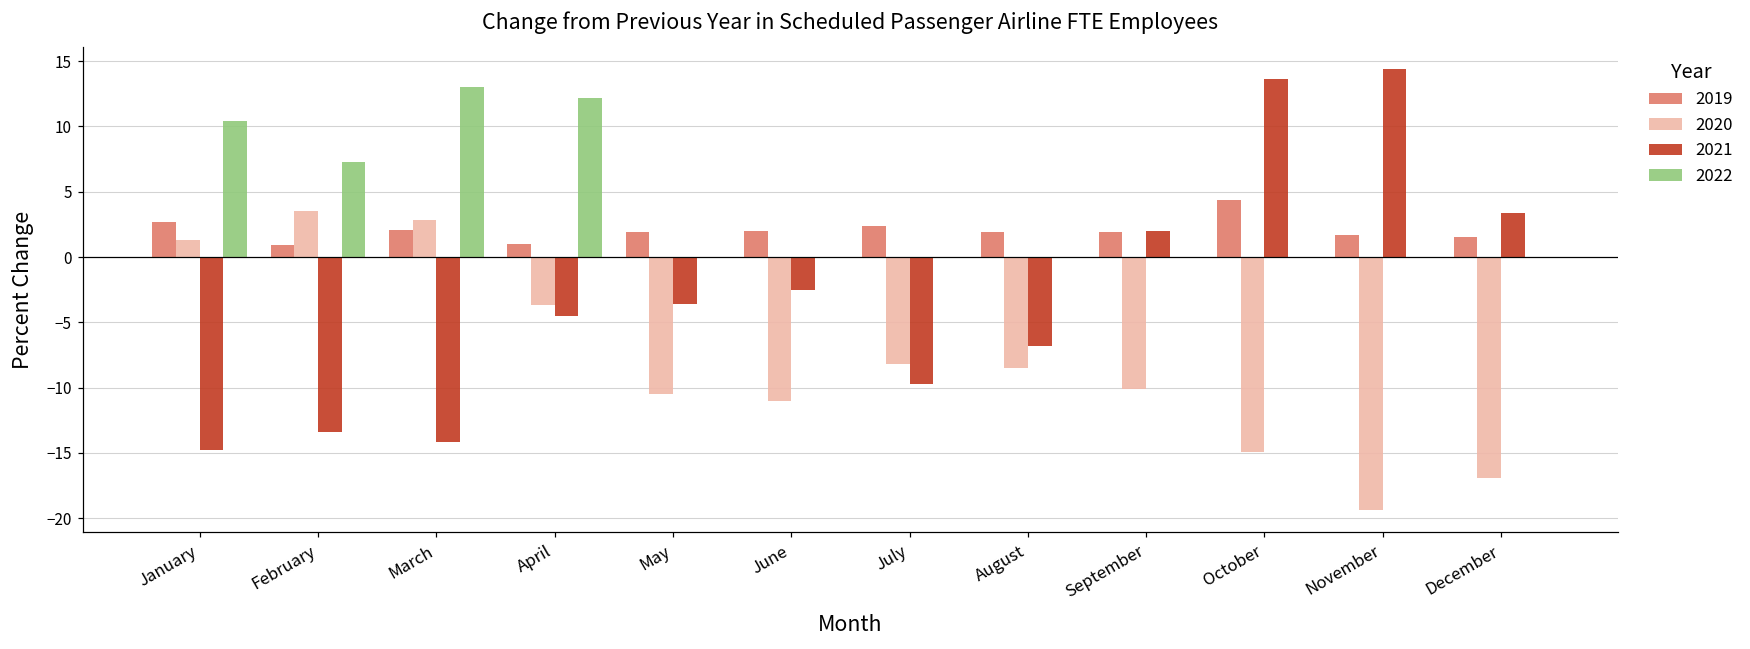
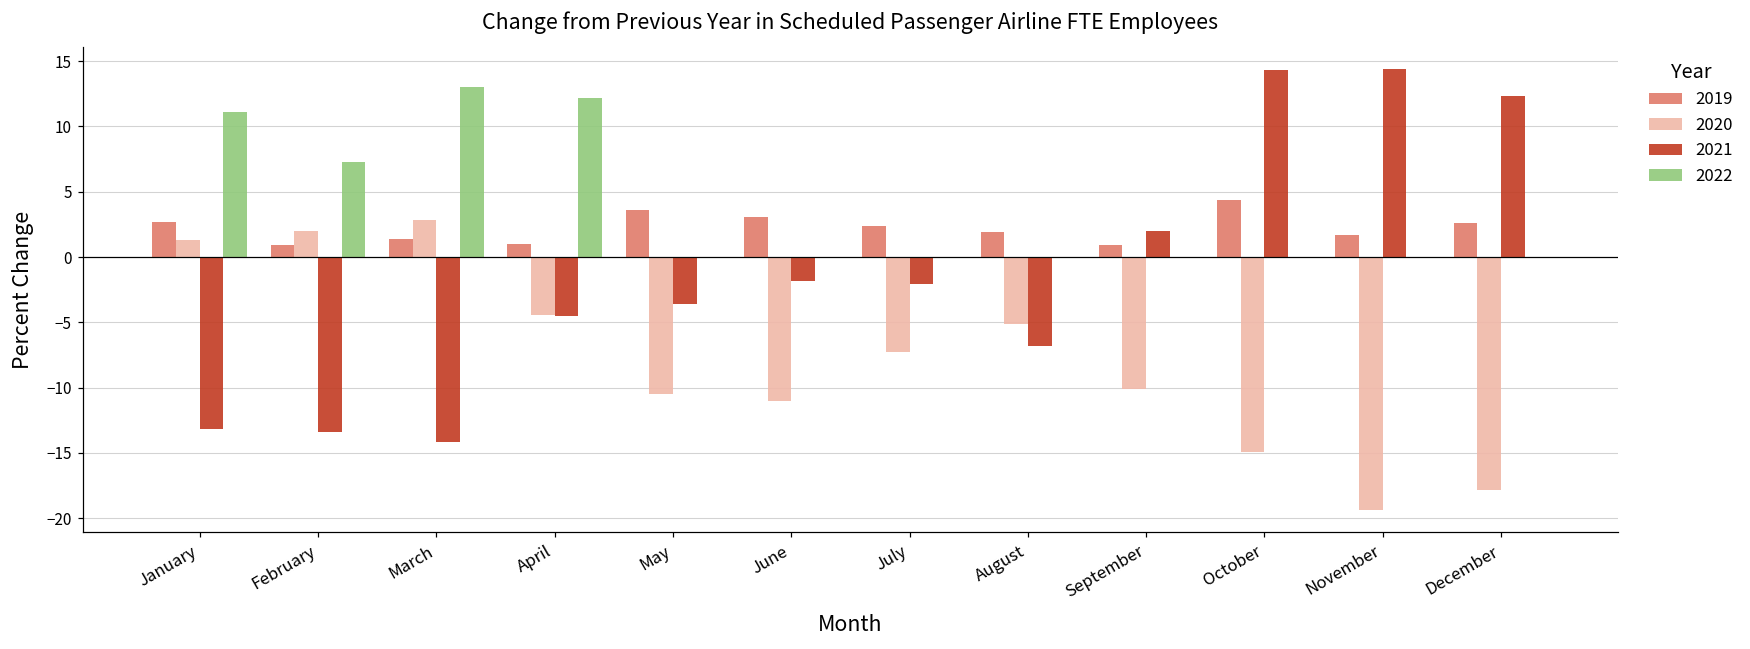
2021, January: -14.8 -> -13.2
2022, January: 10.4 -> 11.1
2020, February: 3.5 -> 2.0
2019, March: 2.1 -> 1.4
2020, April: -3.7 -> -4.4
2019, May: 1.9 -> 3.6
2019, June: 2.0 -> 3.1
2021, June: -2.5 -> -1.8
2020, July: -8.2 -> -7.3
2021, July: -9.7 -> -2.1
2020, August: -8.5 -> -5.1
2019, September: 1.9 -> 0.9
2021, October: 13.6 -> 14.3
2019, December: 1.5 -> 2.6
2020, December: -16.9 -> -17.8
2021, December: 3.4 -> 12.3
